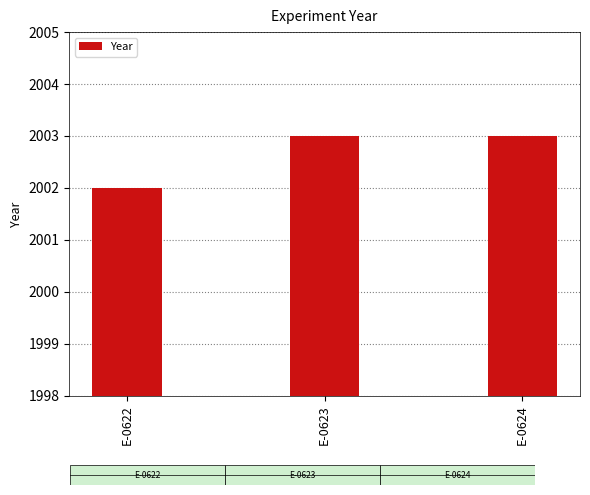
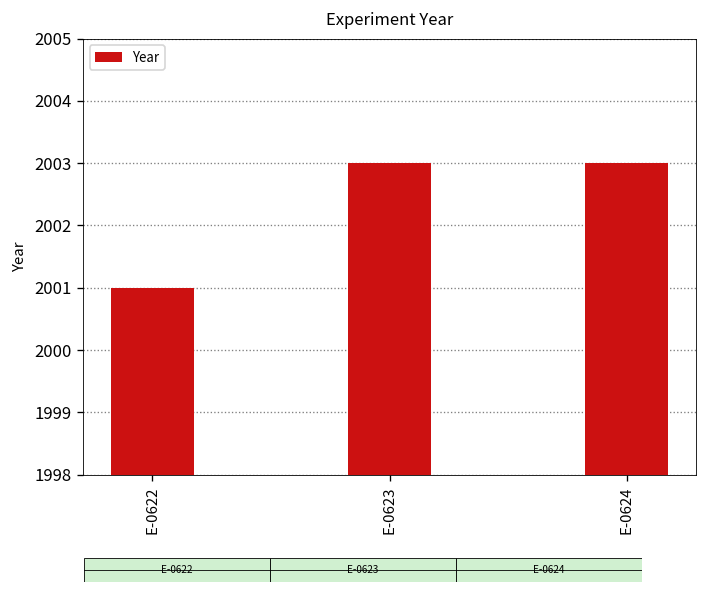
E-0622: 2002 -> 2001
